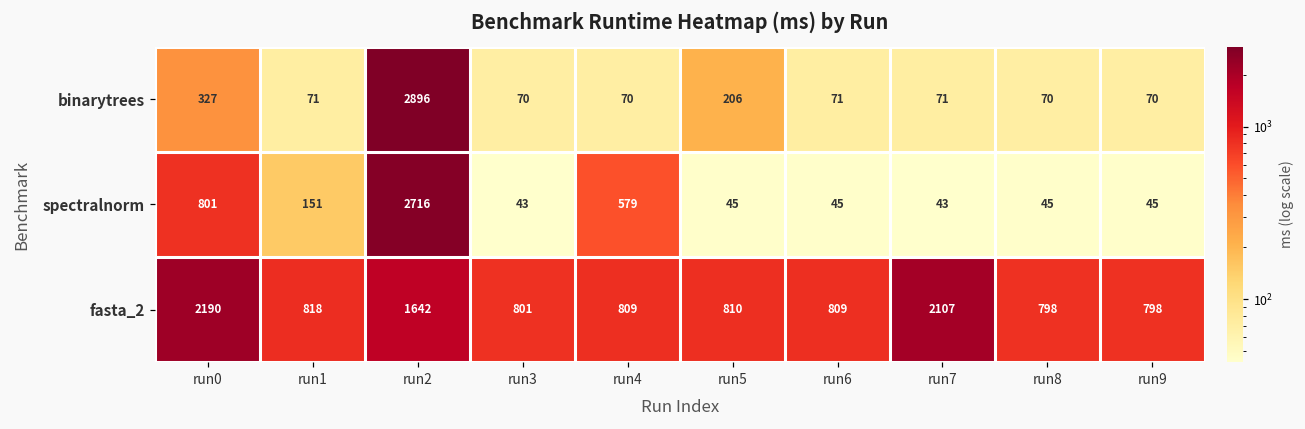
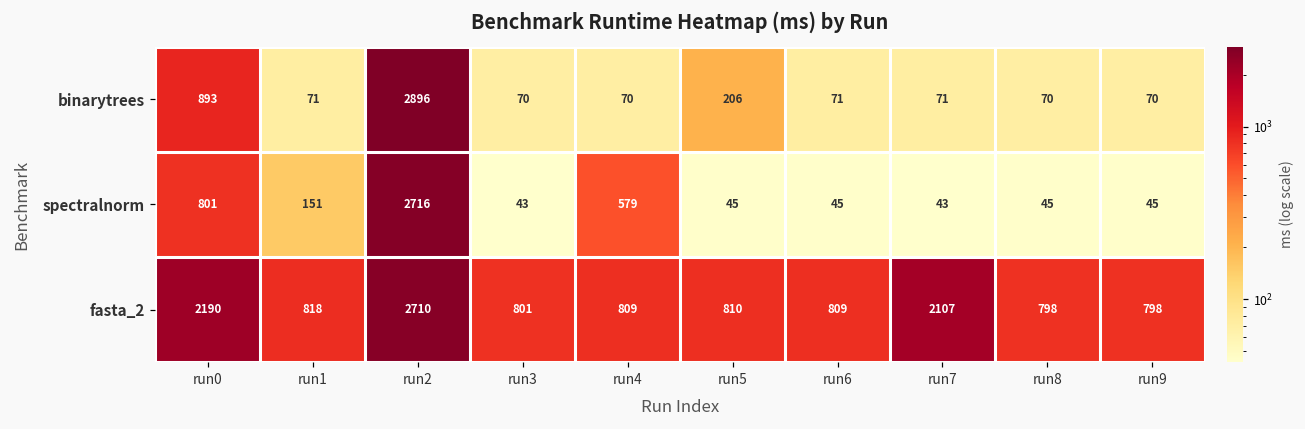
binarytrees, run0: 327 -> 893
fasta_2, run2: 1642 -> 2710
